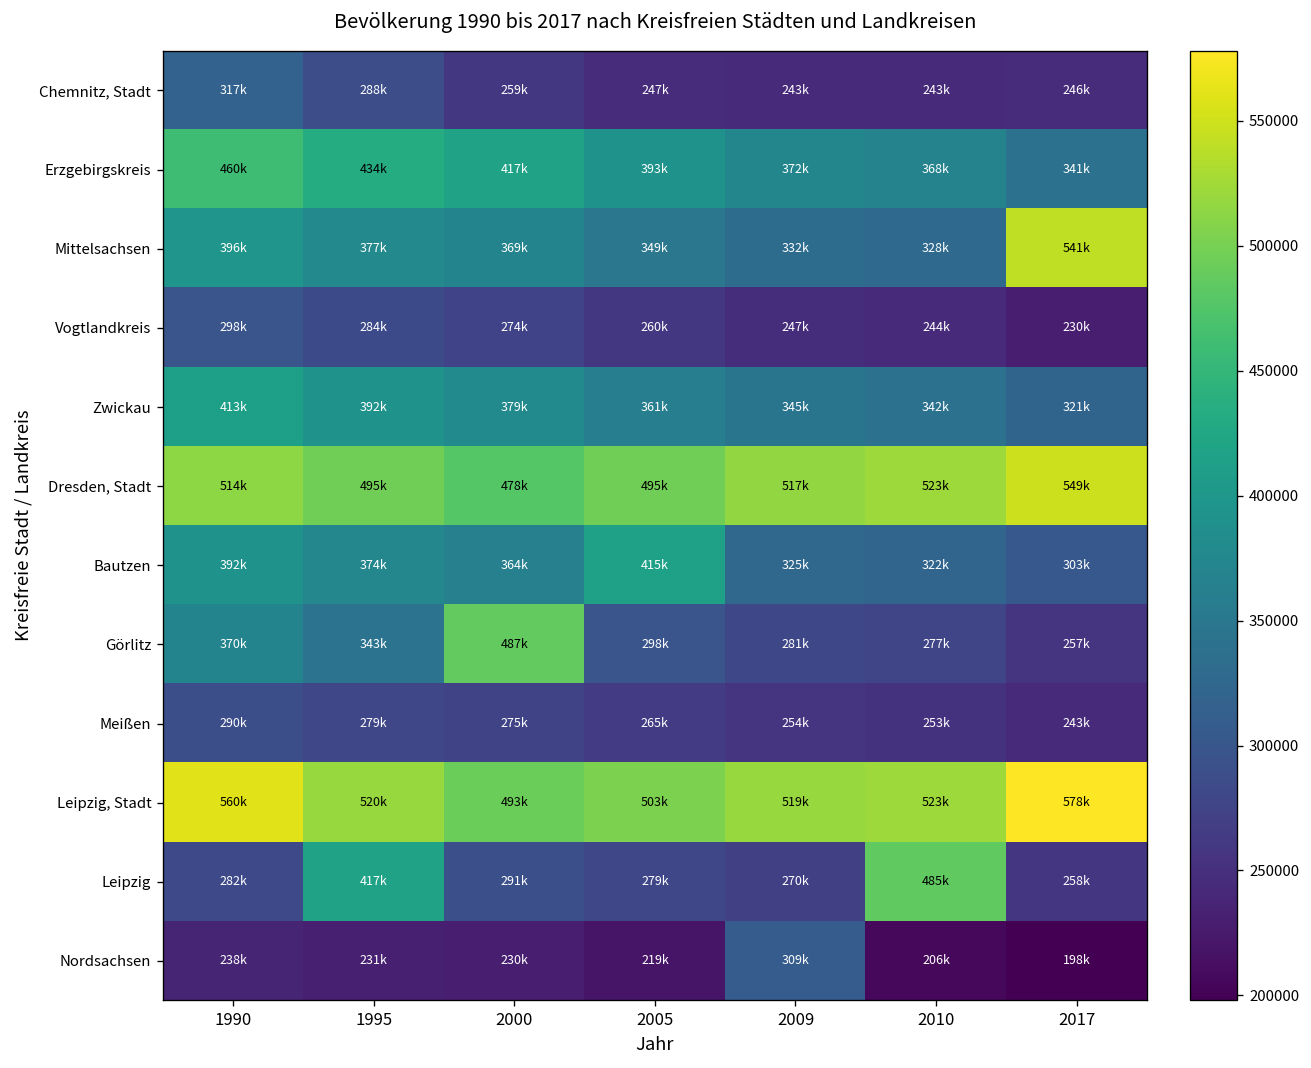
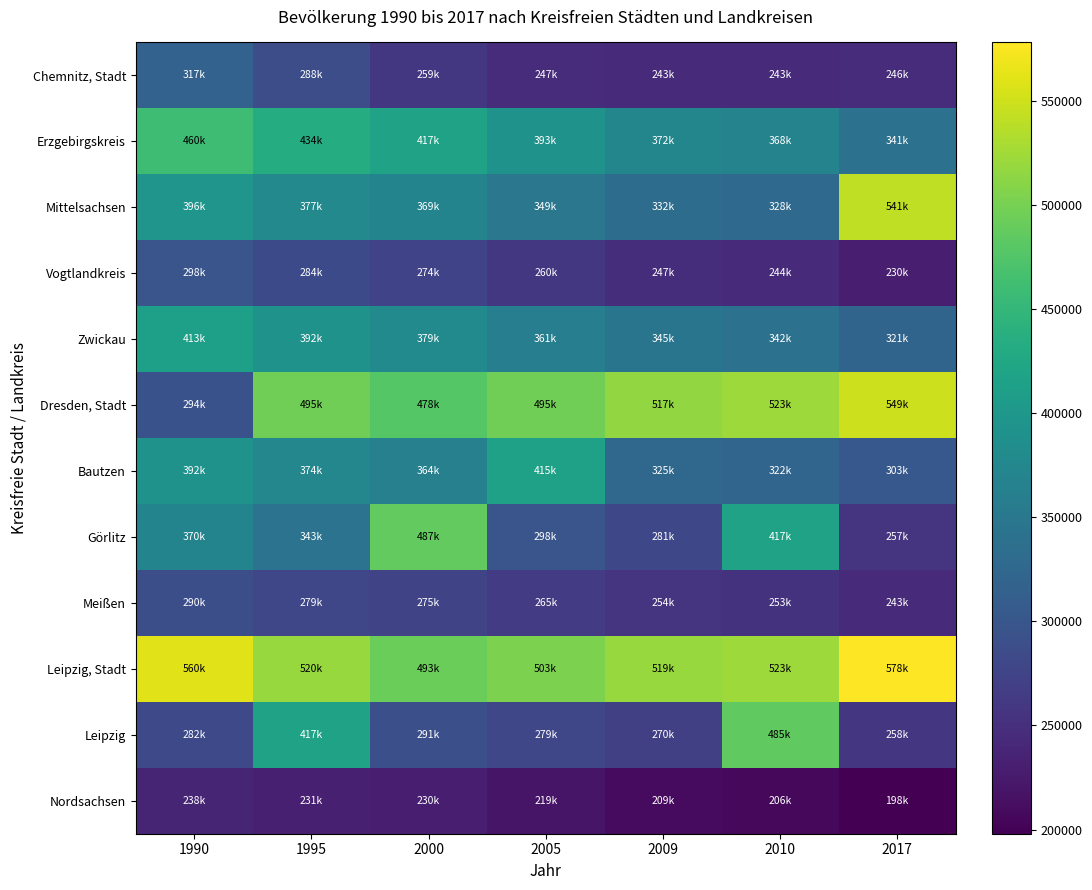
Dresden, Stadt, 1990: 514k -> 294k
Görlitz, 2010: 277k -> 417k
Nordsachsen, 2009: 309k -> 209k
